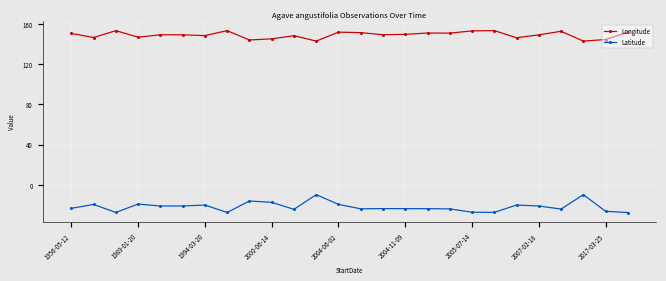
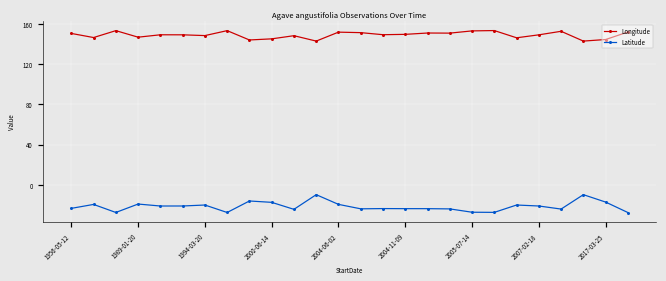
Latitude, 2017-03-25: -30 -> -20
